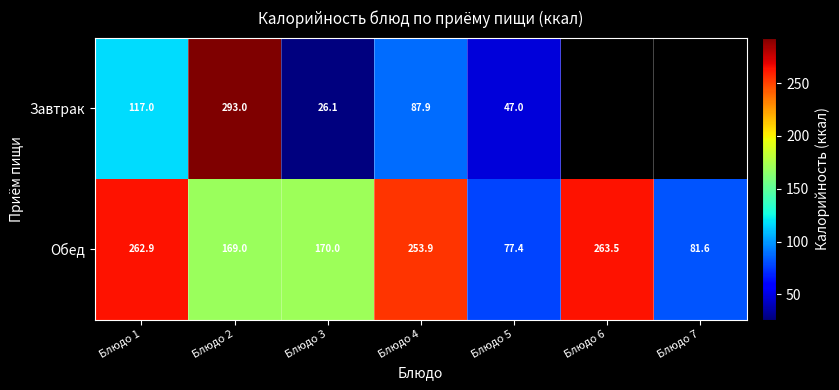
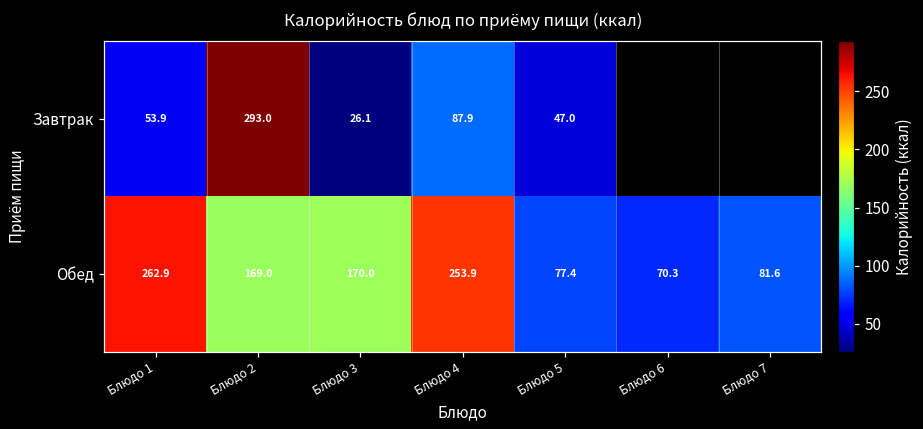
Завтрак, Блюдо 1: 117.0 -> 53.9
Обед, Блюдо 6: 263.5 -> 70.3
